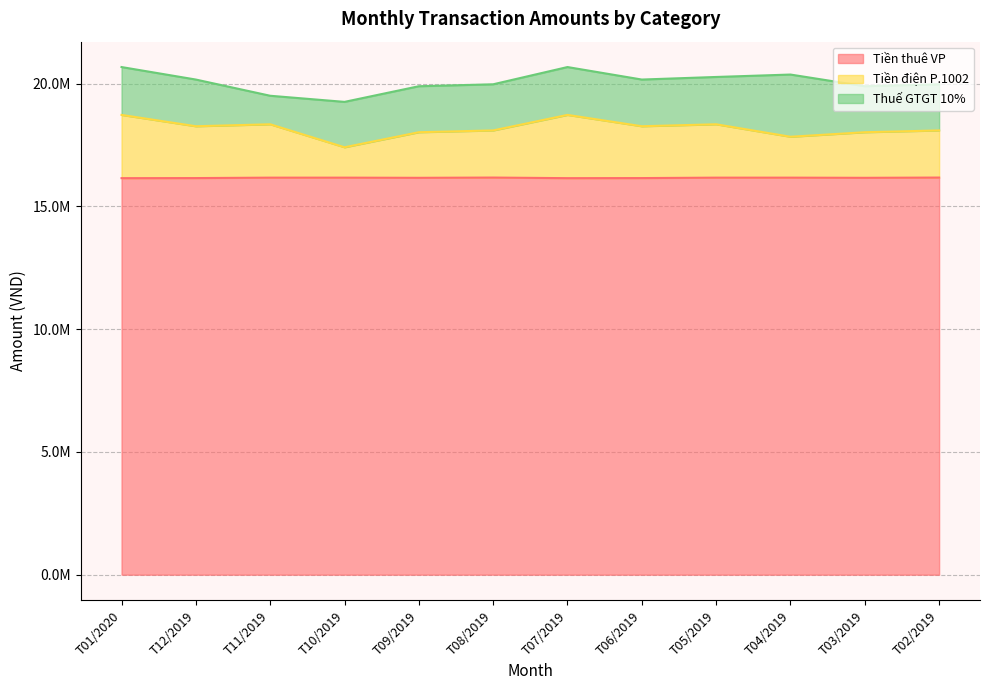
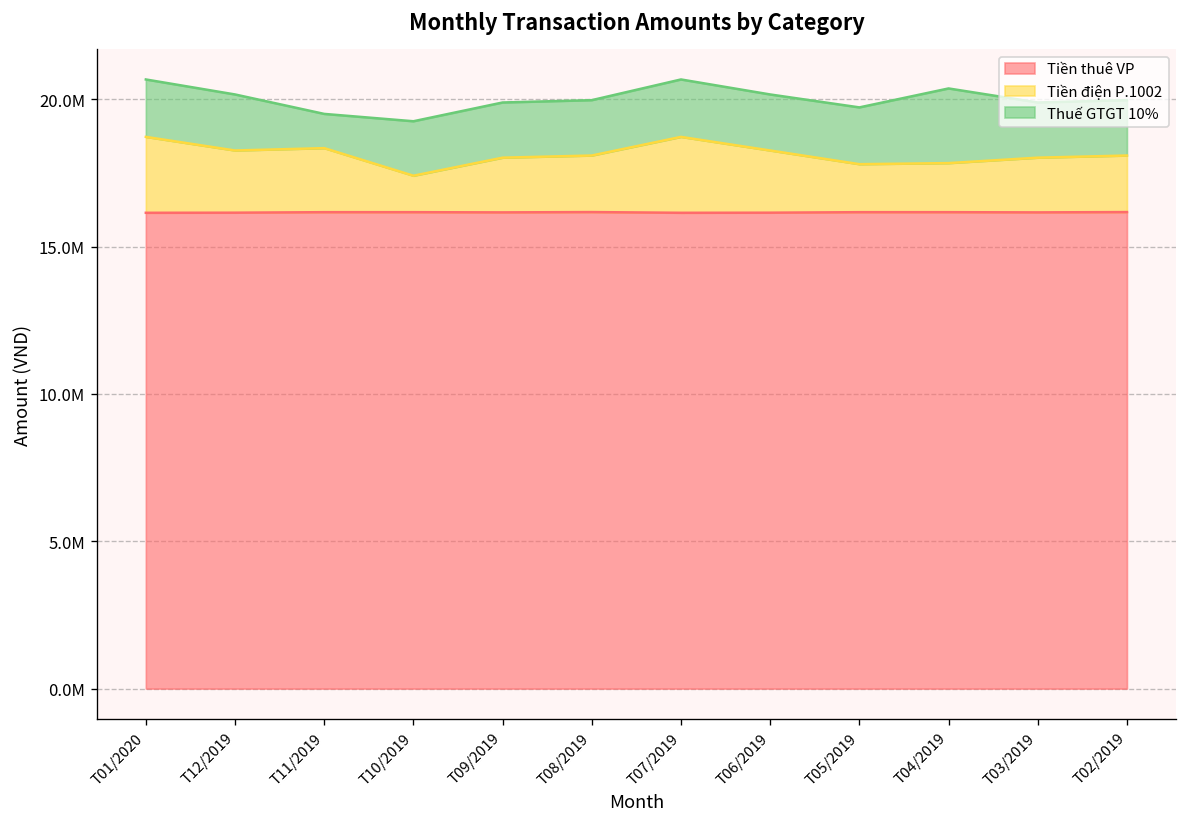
Tiền điện P.1002, T05/2019: 2200000 -> 1600000
